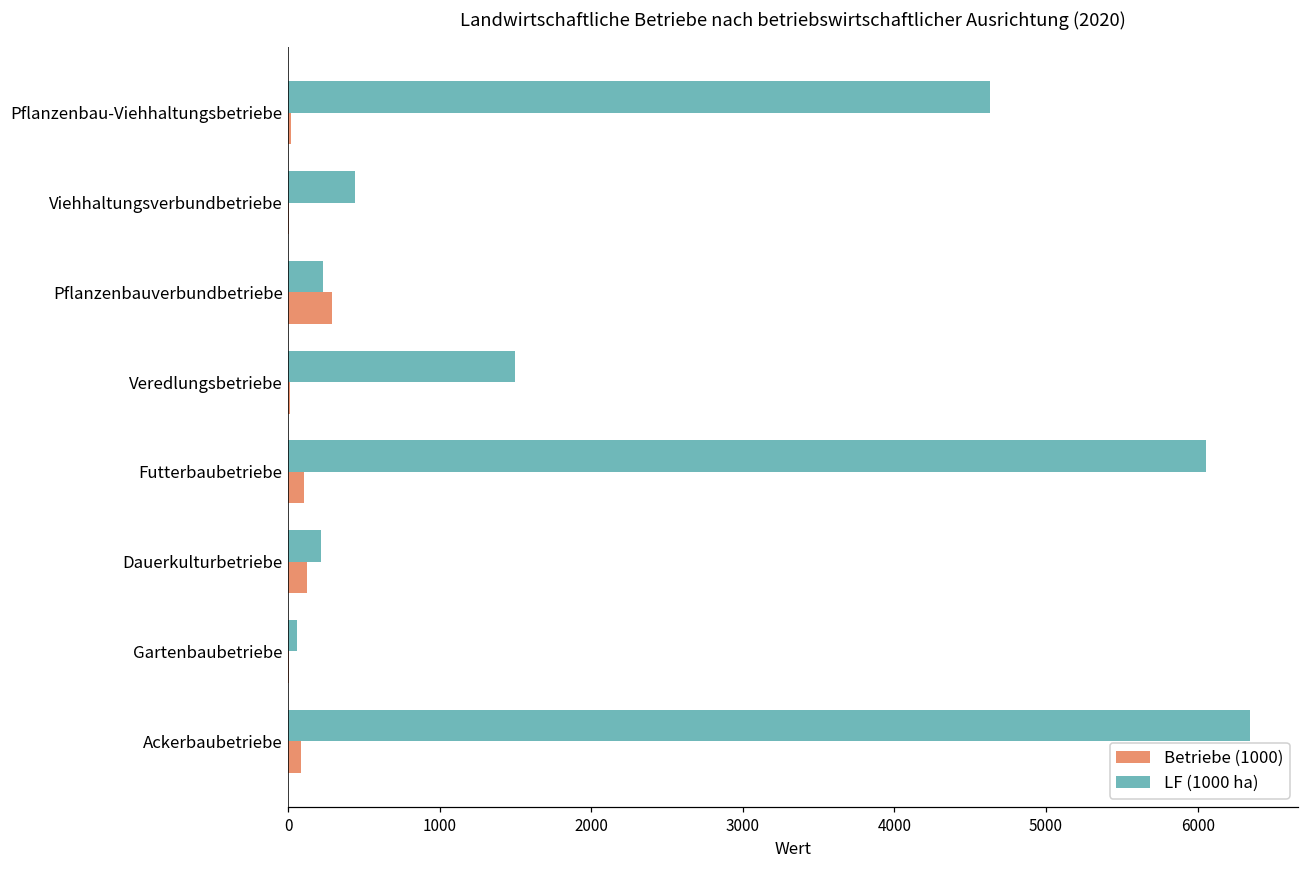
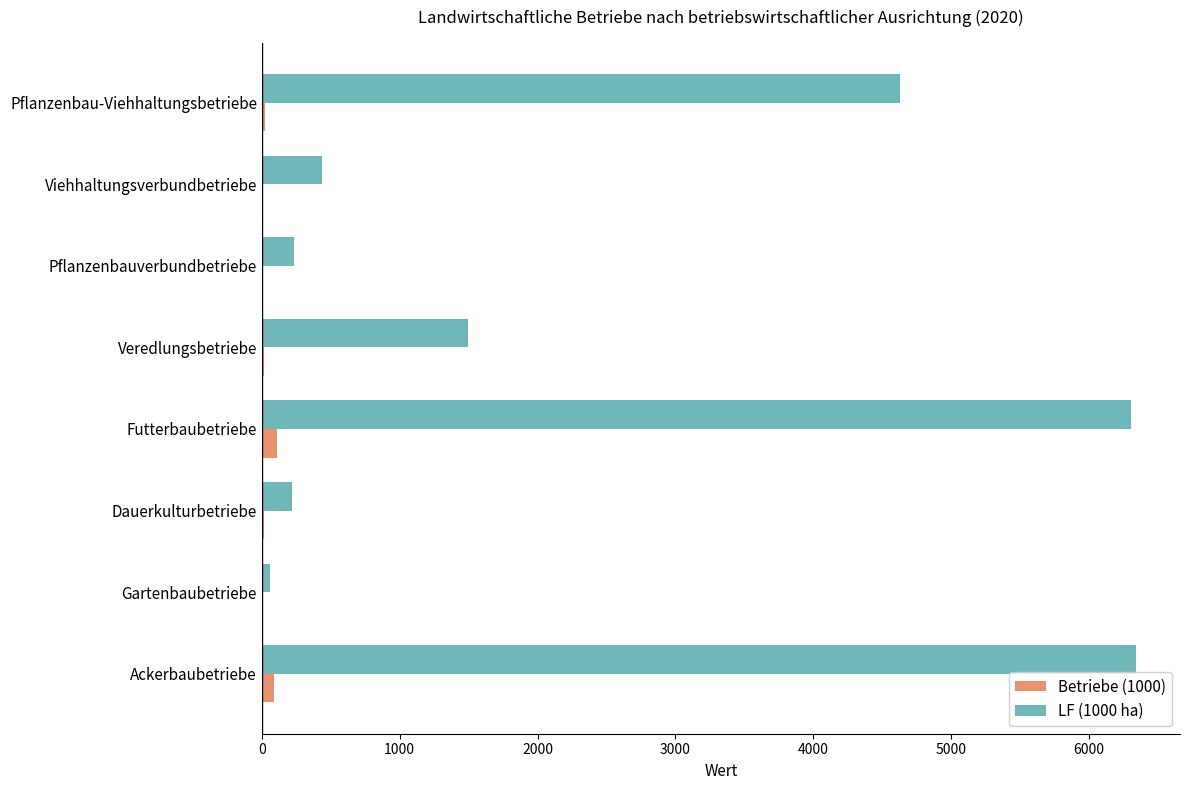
Betriebe (1000), Pflanzenbauverbundbetriebe: 290 -> 0
LF (1000 ha), Futterbaubetriebe: 6060 -> 6310
Betriebe (1000), Dauerkulturbetriebe: 120 -> 20
